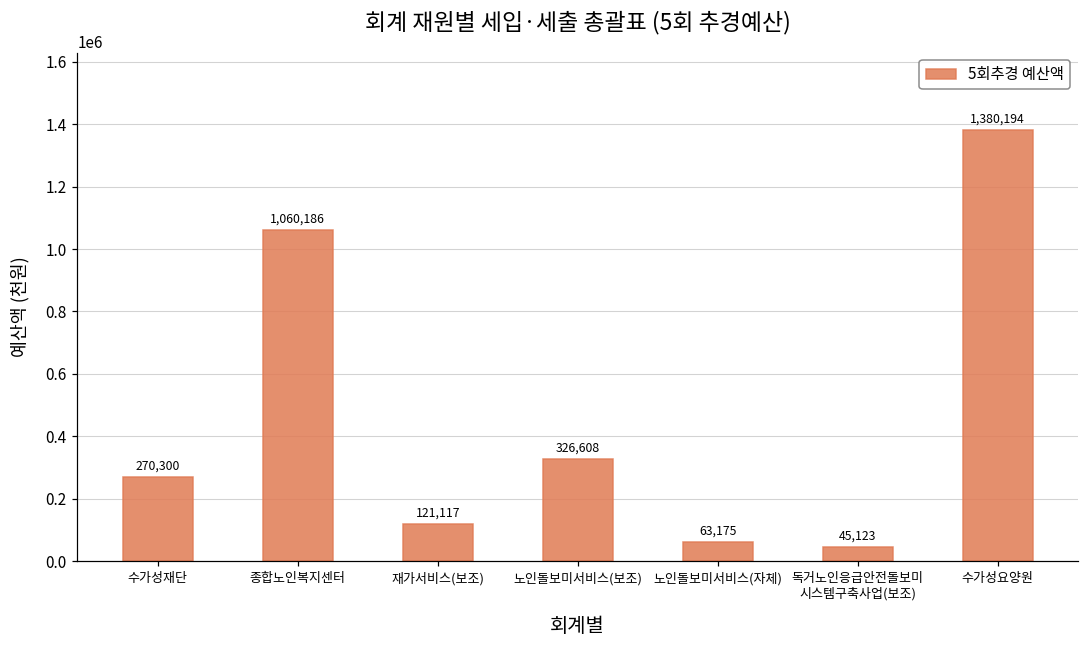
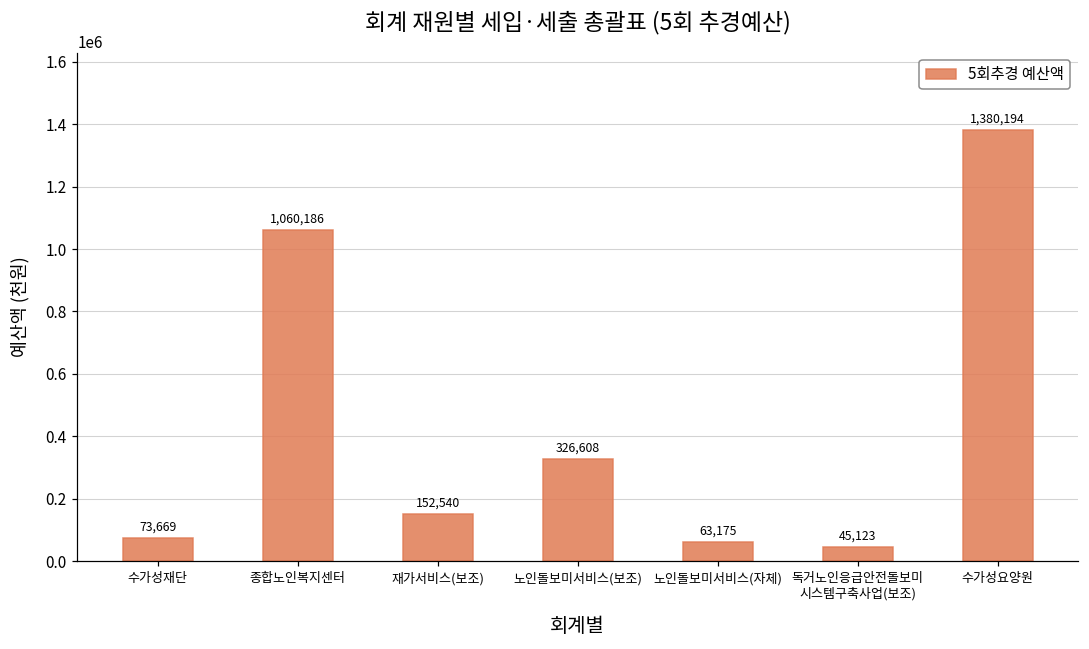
수가성재단: 270,300 -> 73,669
재가서비스(보조): 121,117 -> 152,540
